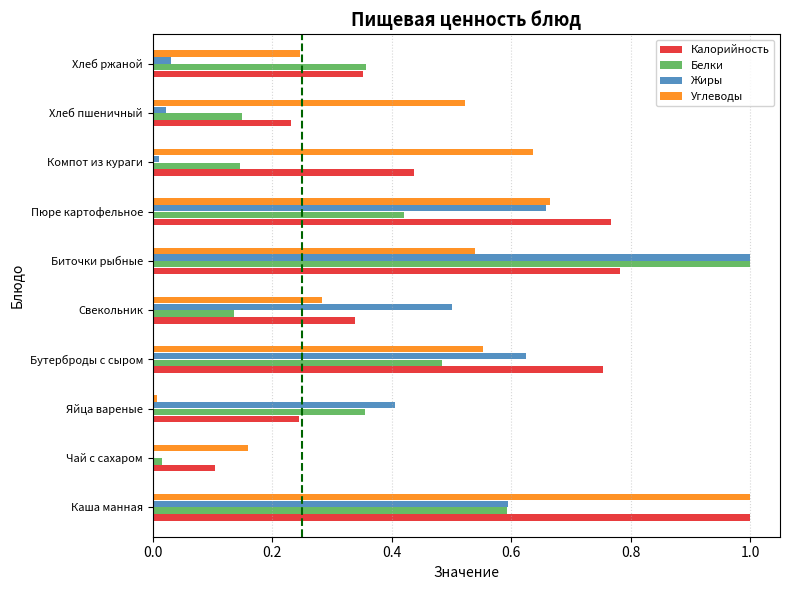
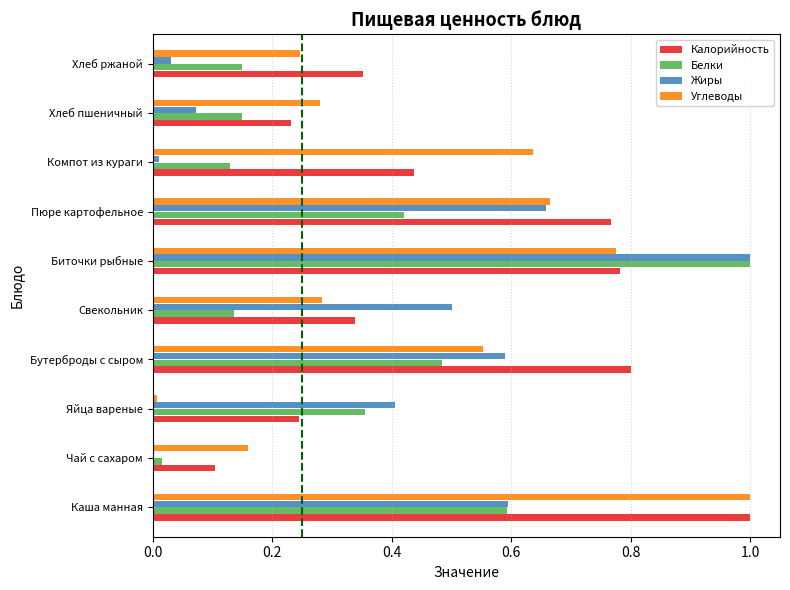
Белки, Хлеб ржаной: 0.36 -> 0.15
Углеводы, Хлеб пшеничный: 0.52 -> 0.28
Жиры, Хлеб пшеничный: 0.02 -> 0.07
Белки, Компот из кураги: 0.15 -> 0.13
Углеводы, Биточки рыбные: 0.54 -> 0.78
Жиры, Бутерброды с сыром: 0.62 -> 0.59
Калорийность, Бутерброды с сыром: 0.75 -> 0.80
